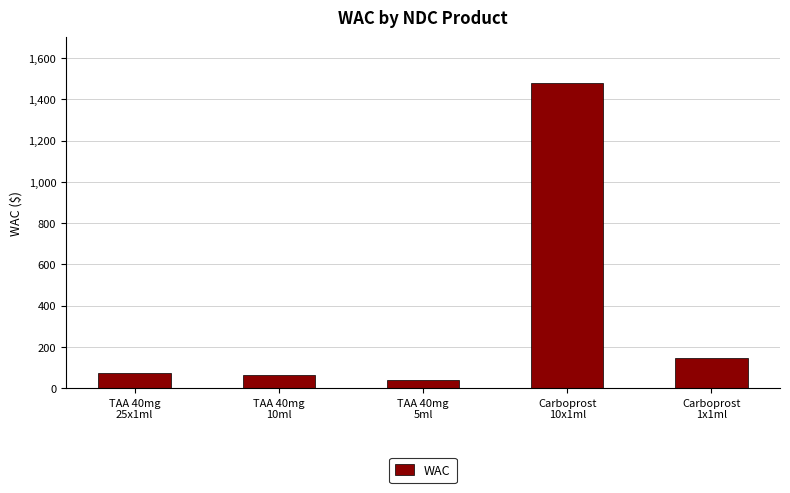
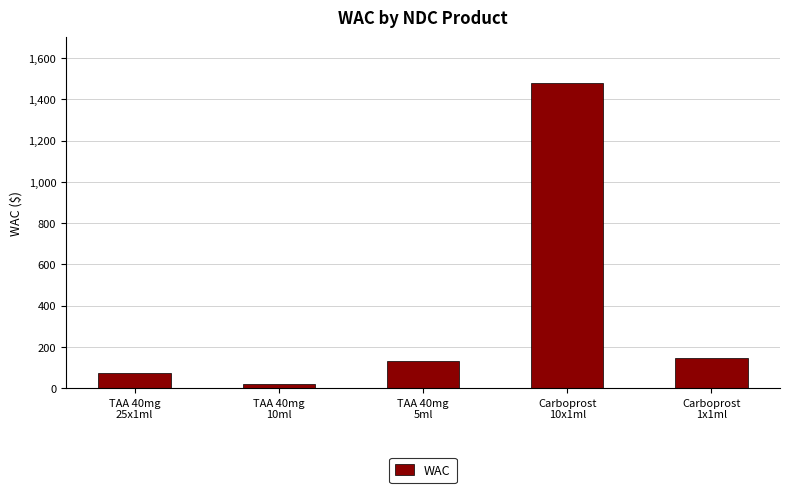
TAA 40mg 10ml: 60 -> 20
TAA 40mg 5ml: 40 -> 130
